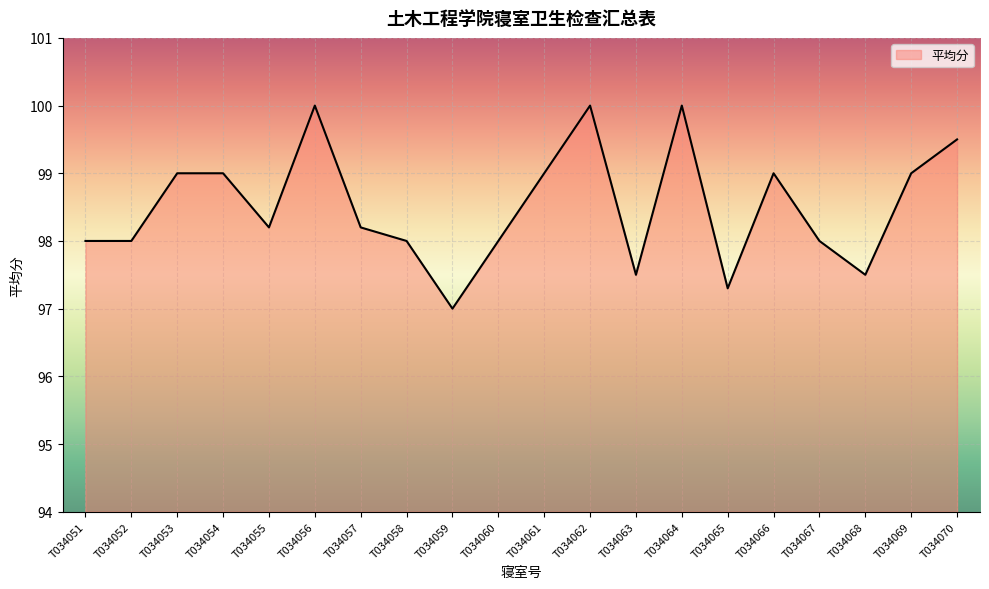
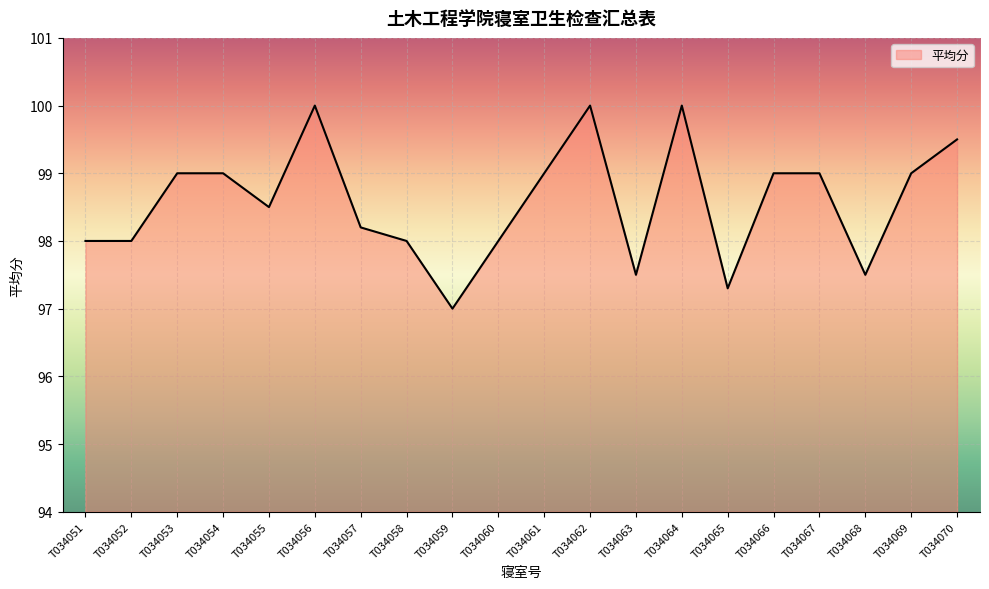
T034055: 98.2 -> 98.5
T034067: 98 -> 99
